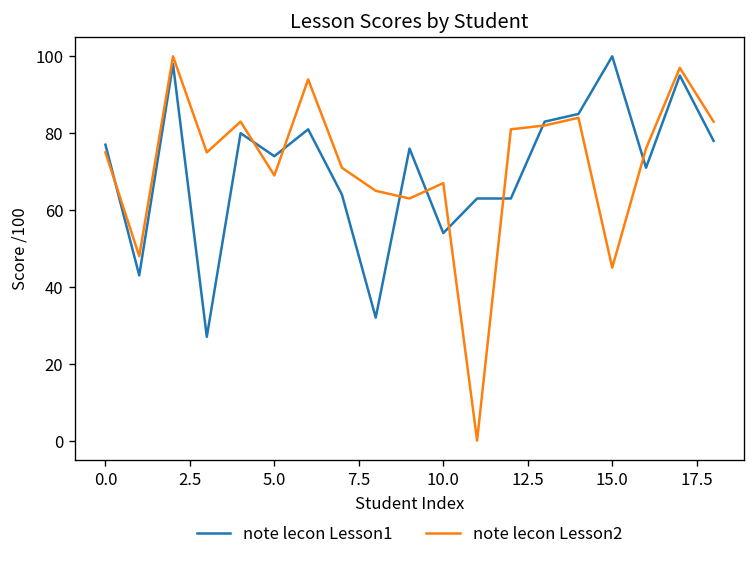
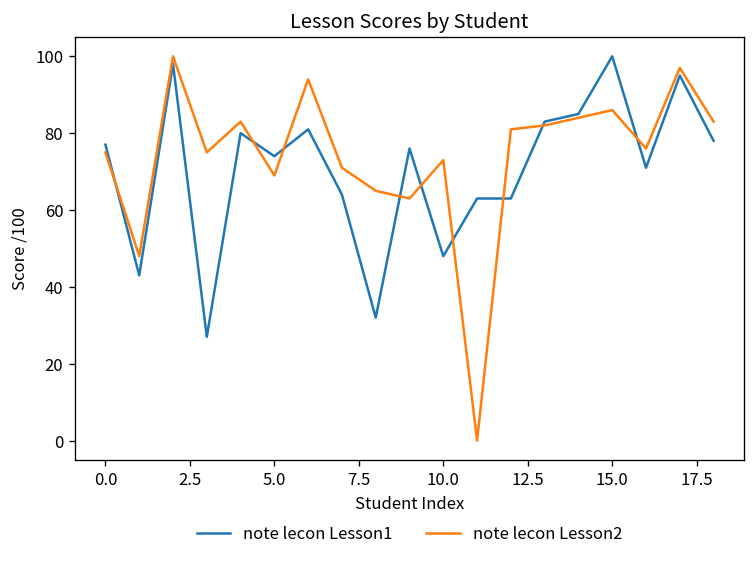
note lecon Lesson1, 10.0: 54 -> 48
note lecon Lesson2, 10.0: 67 -> 73
note lecon Lesson2, 15.0: 45 -> 86
